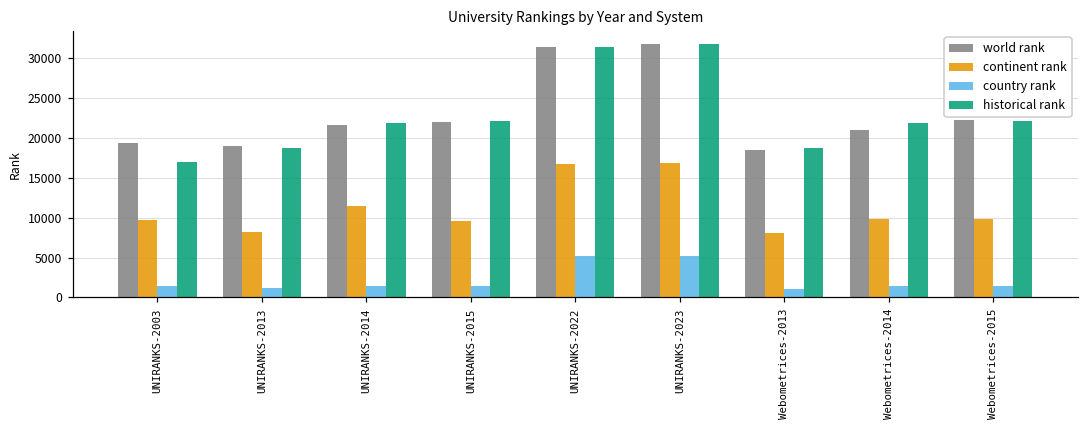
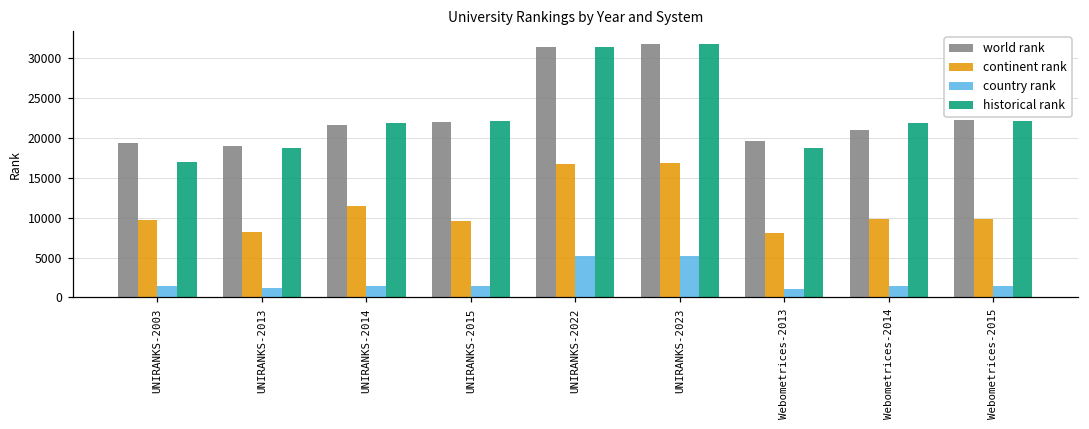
world rank, Webometrices-2013: 18000 -> 20000
